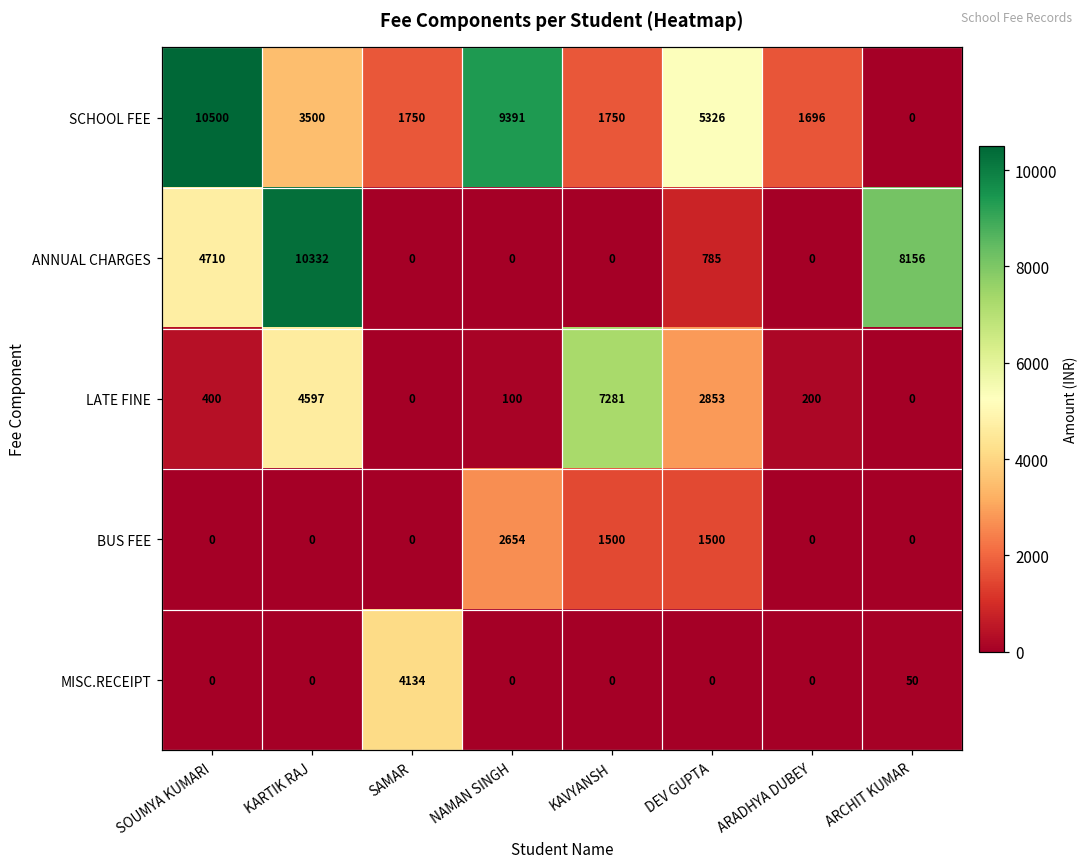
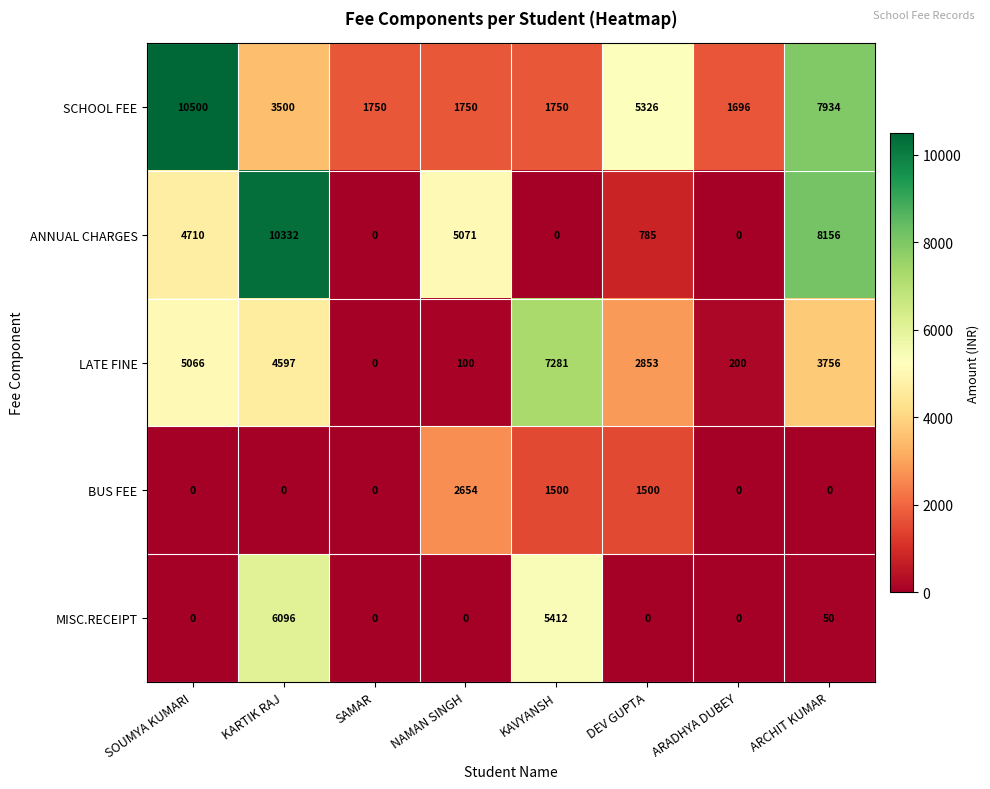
SCHOOL FEE, NAMAN SINGH: 9391 -> 1750
SCHOOL FEE, ARCHIT KUMAR: 0 -> 7934
ANNUAL CHARGES, NAMAN SINGH: 0 -> 5071
LATE FINE, SOUMYA KUMARI: 400 -> 5066
LATE FINE, ARCHIT KUMAR: 0 -> 3756
MISC.RECEIPT, KARTIK RAJ: 0 -> 6096
MISC.RECEIPT, SAMAR: 4134 -> 0
MISC.RECEIPT, KAVYANSH: 0 -> 5412
